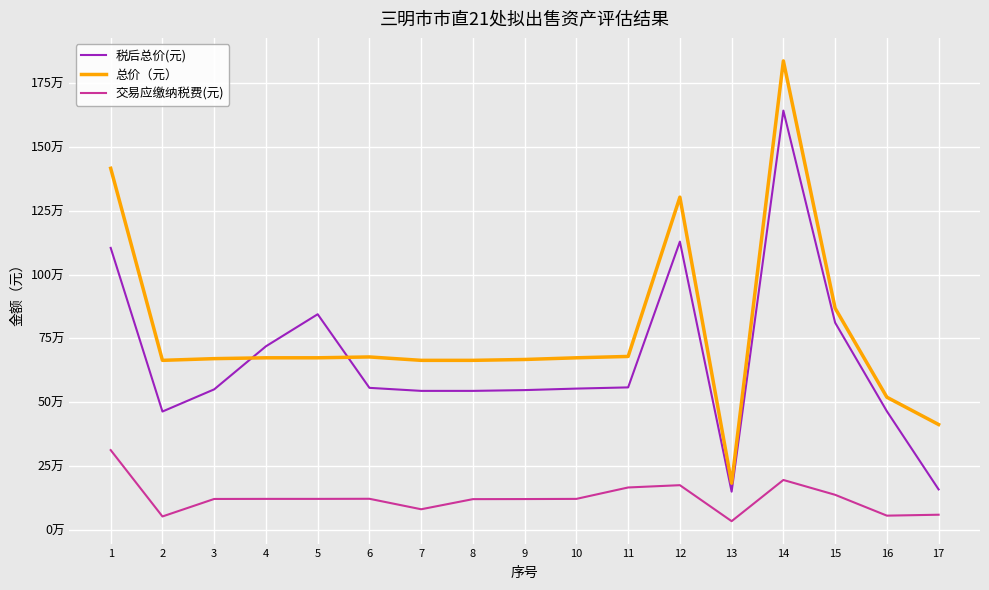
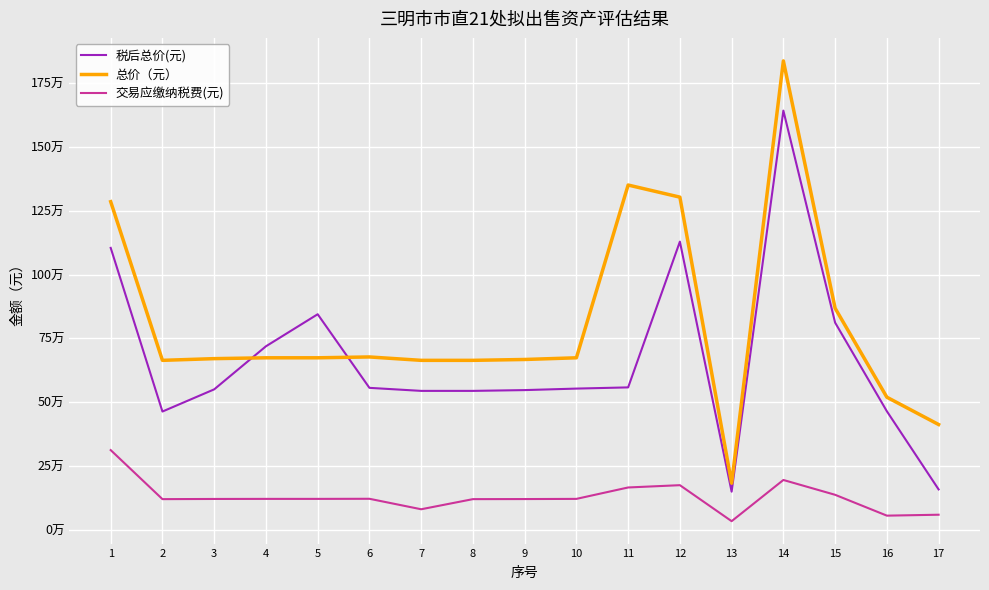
总价（元）, 1: 142万 -> 129万
交易应缴纳税费(元), 2: 5万 -> 12万
总价（元）, 11: 68万 -> 135万
